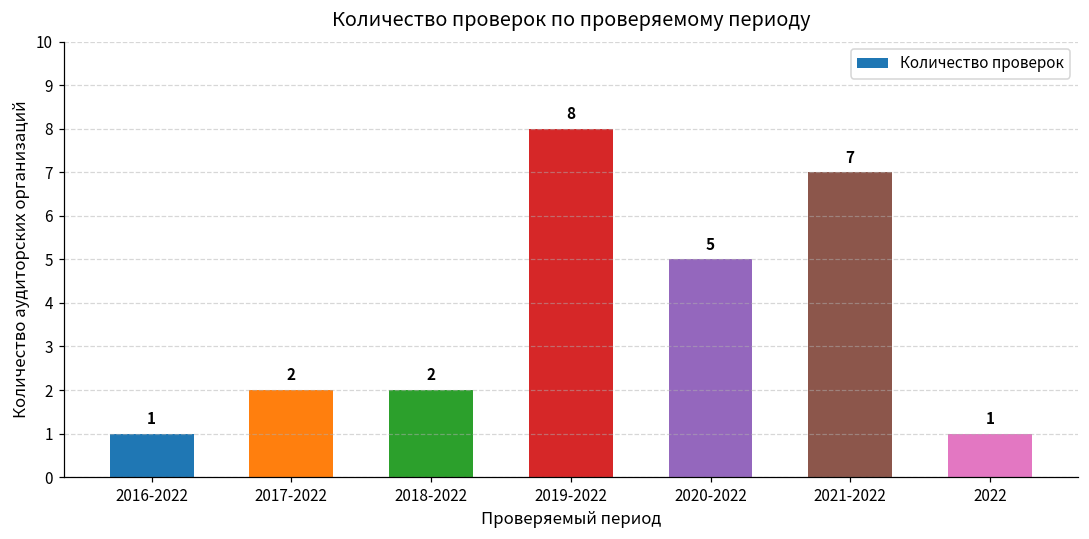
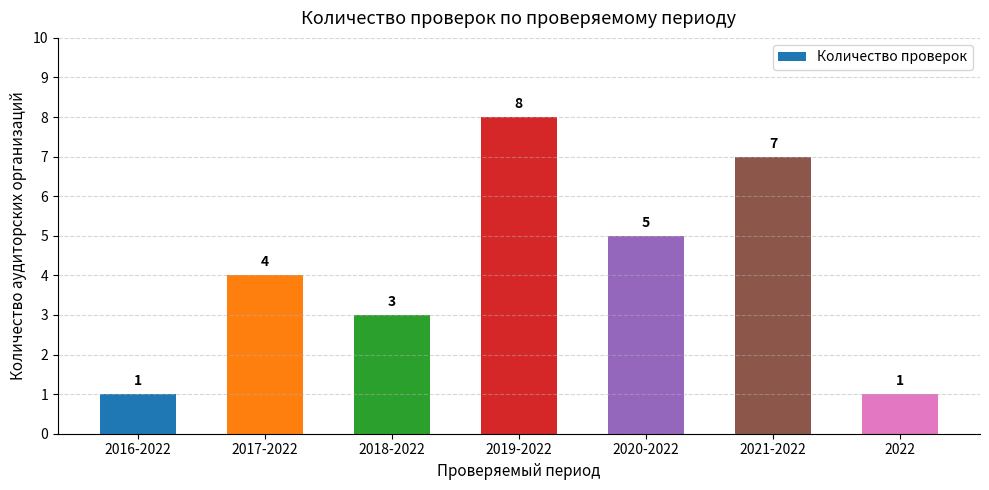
2017-2022: 2 -> 4
2018-2022: 2 -> 3
